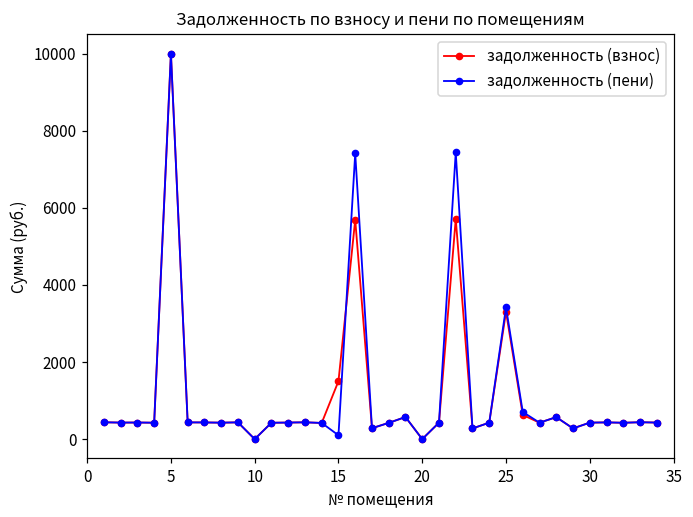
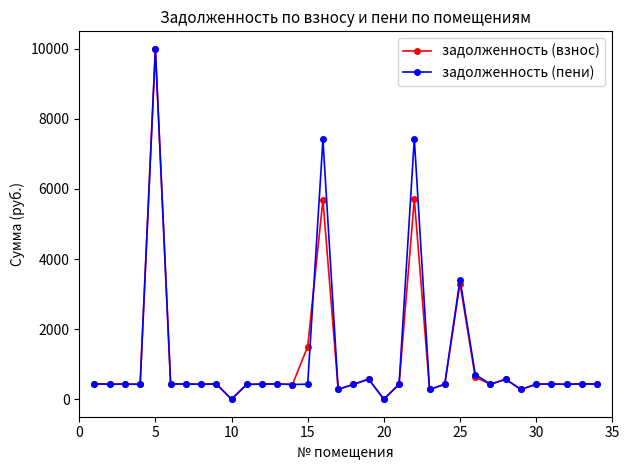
задолженность (пени), 15: 100 -> 400
